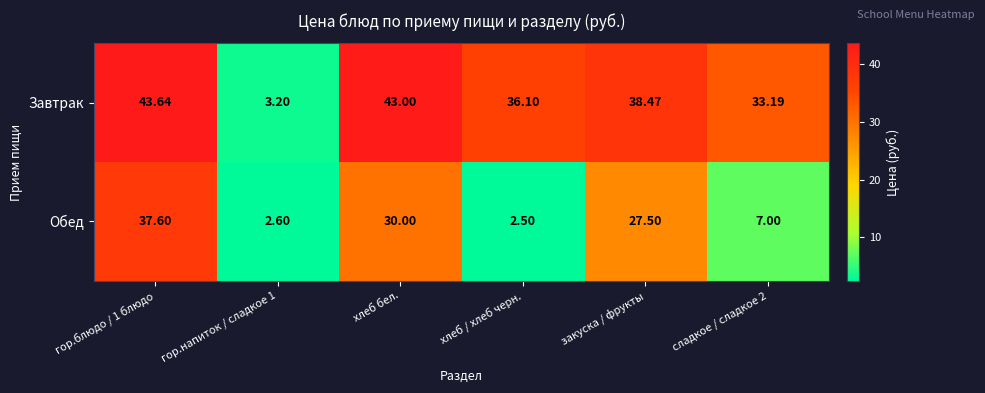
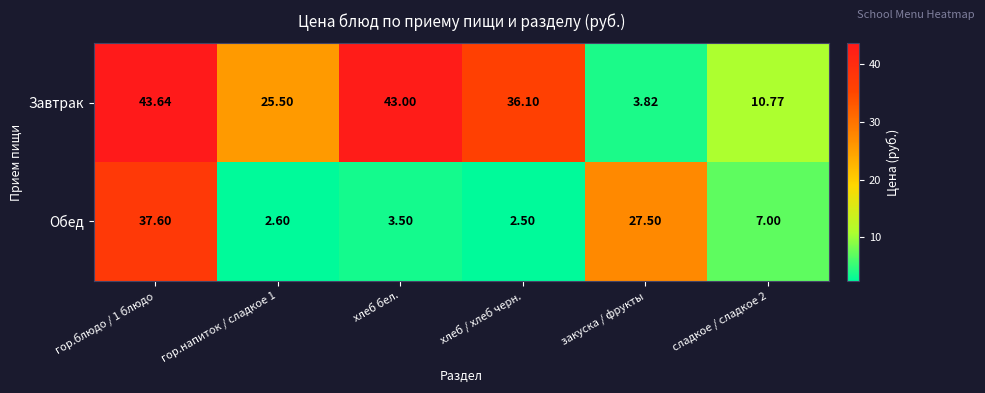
Завтрак, гор.напиток / сладкое 1: 3.20 -> 25.50
Завтрак, закуска / фрукты: 38.47 -> 3.82
Завтрак, сладкое / сладкое 2: 33.19 -> 10.77
Обед, хлеб бел.: 30.00 -> 3.50
